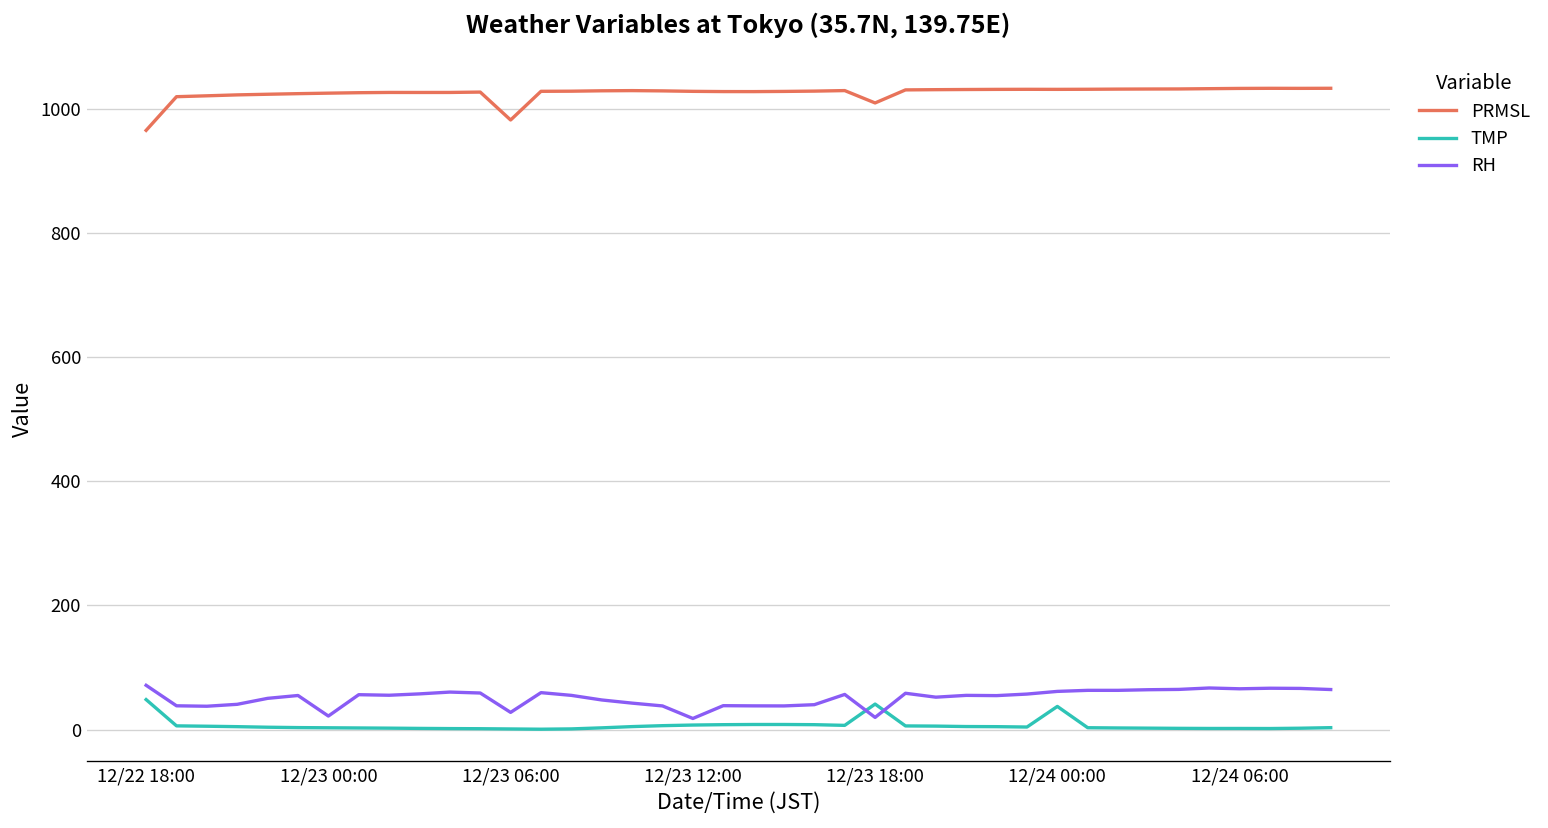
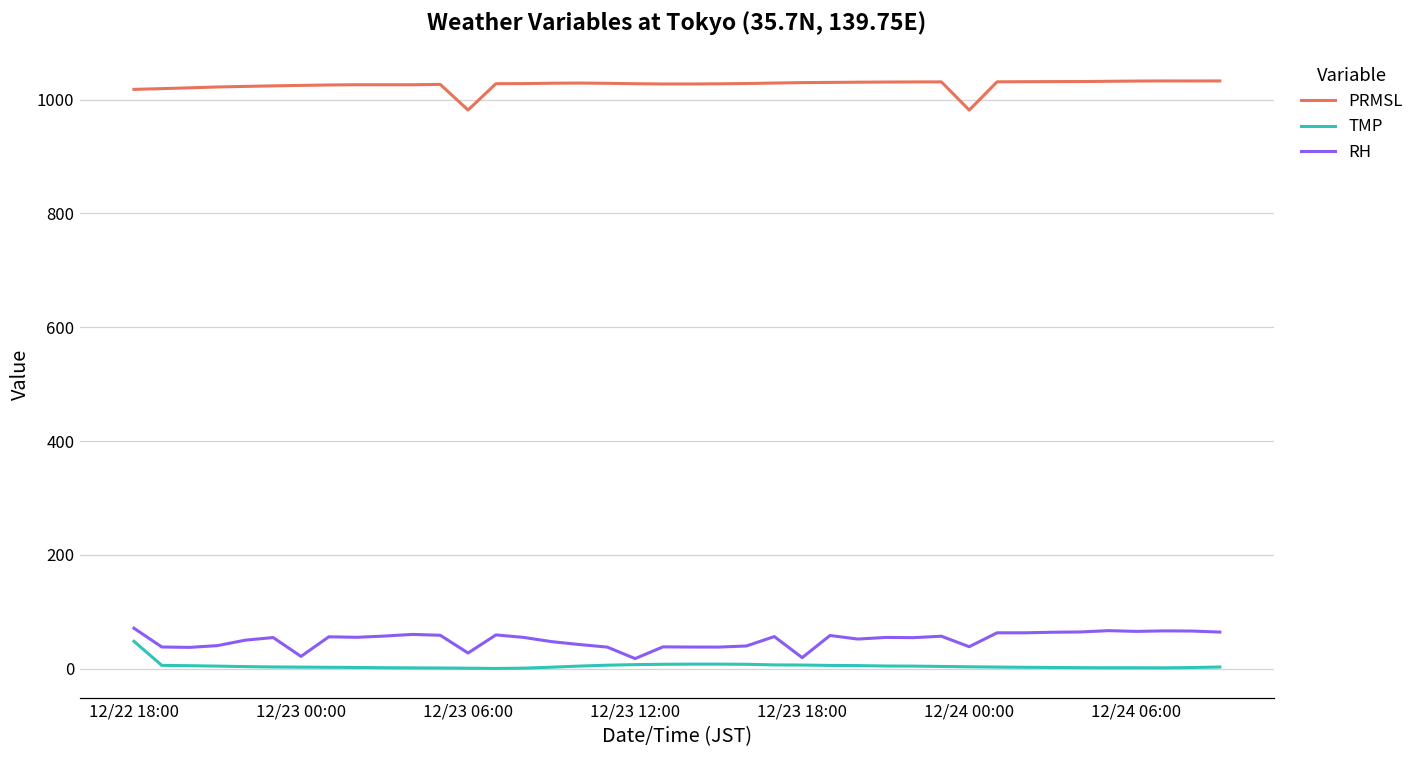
PRMSL, 12/22 18:00: 960 -> 1020
PRMSL, 12/23 18:00: 1010 -> 1030
TMP, 12/23 18:00: 40 -> 10
PRMSL, 12/24 00:00: 1030 -> 980
TMP, 12/24 00:00: 40 -> 0
RH, 12/24 00:00: 60 -> 40
